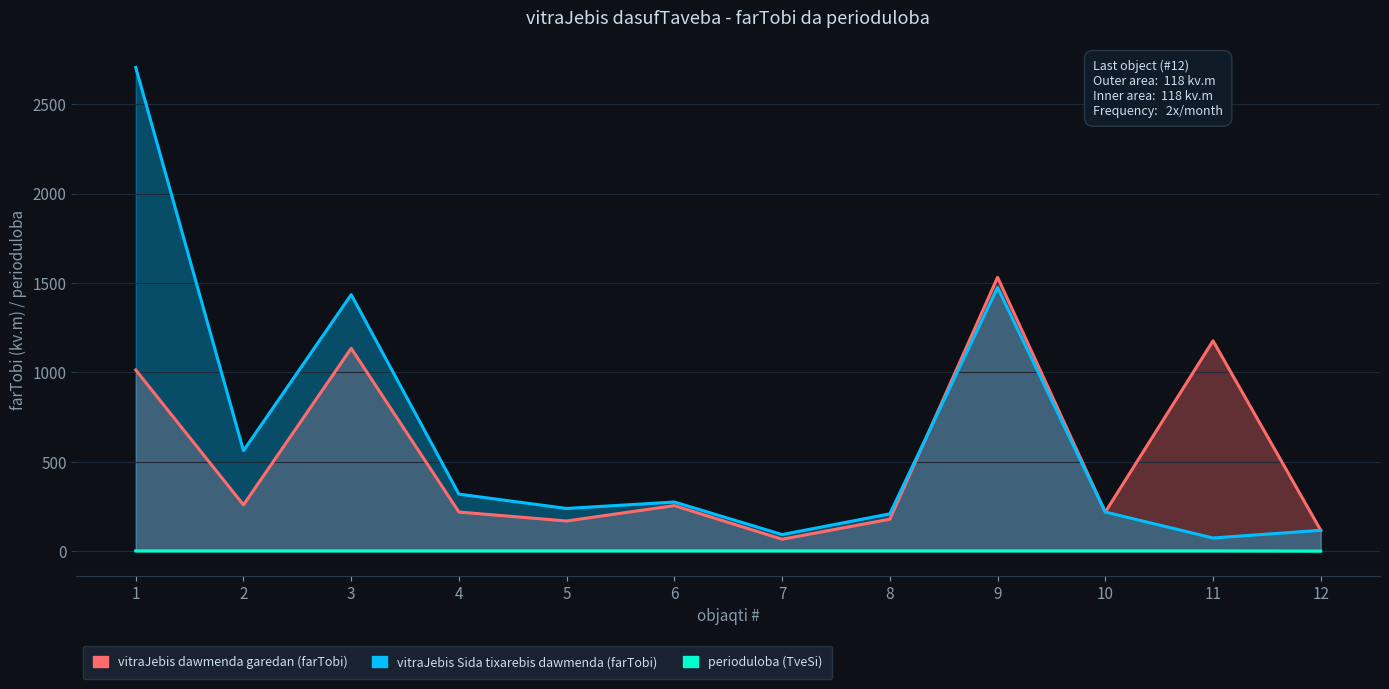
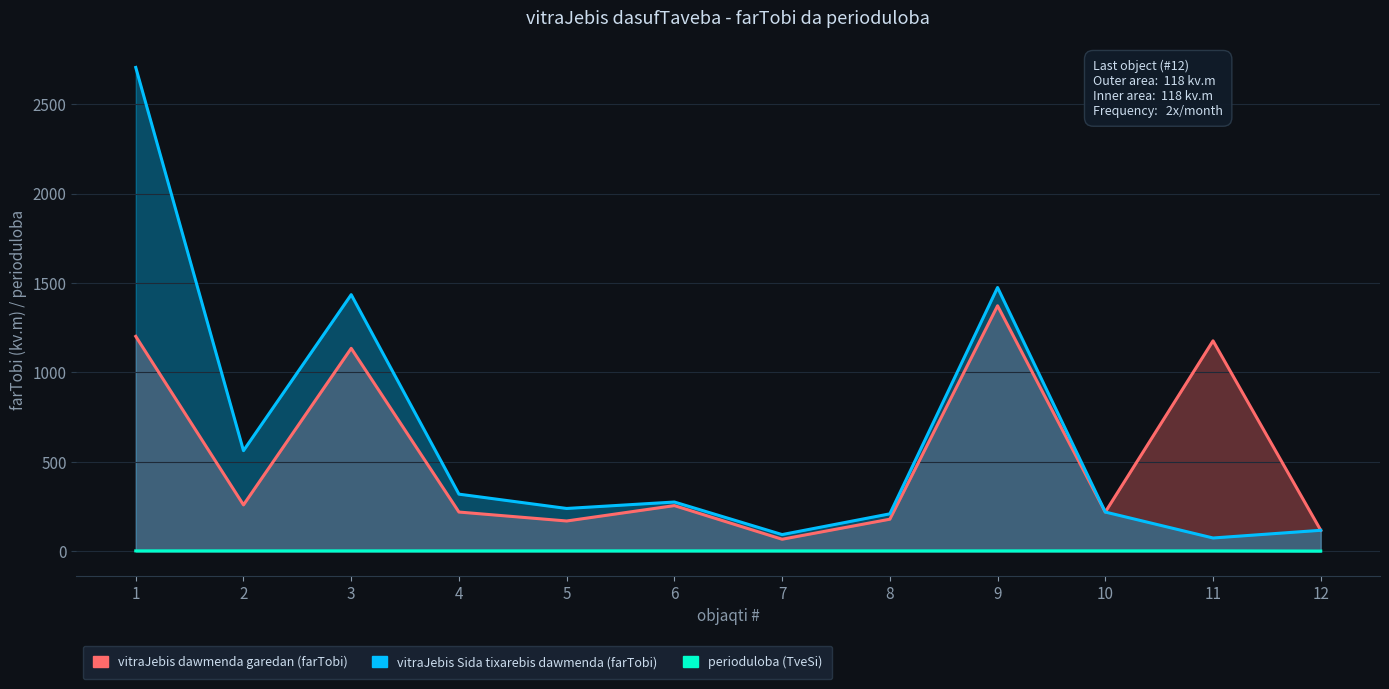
vitraJebis dawmenda garedan (farTobi), 1: 1010 -> 1200
vitraJebis dawmenda garedan (farTobi), 9: 1530 -> 1370
